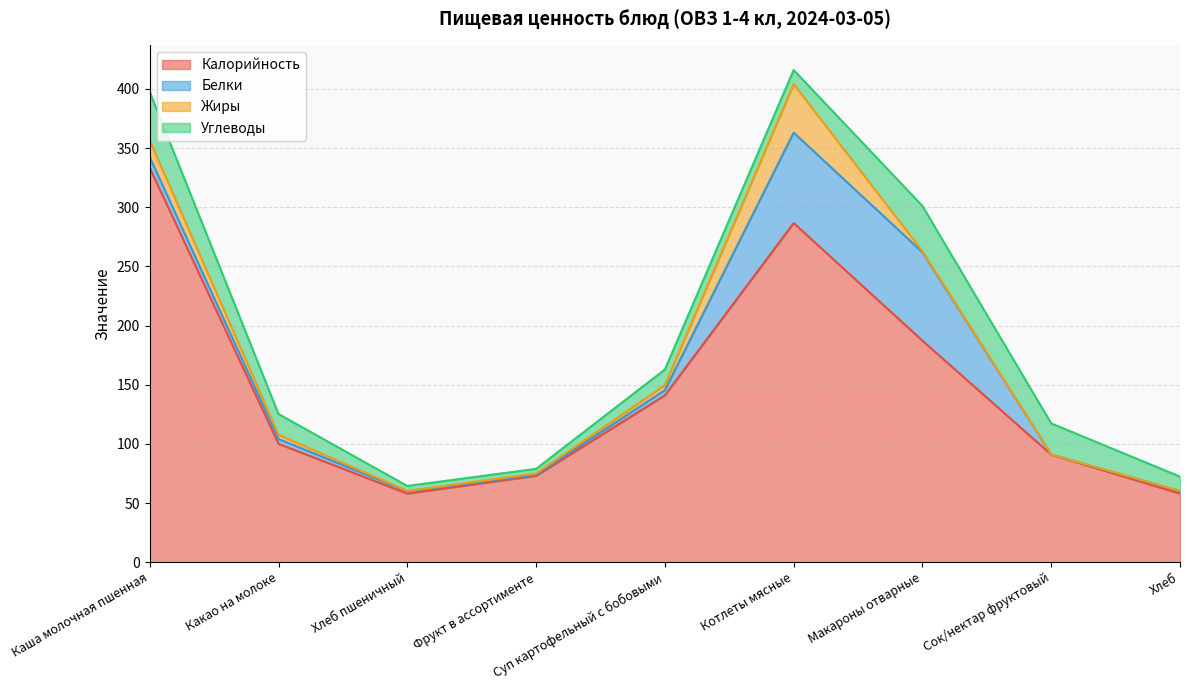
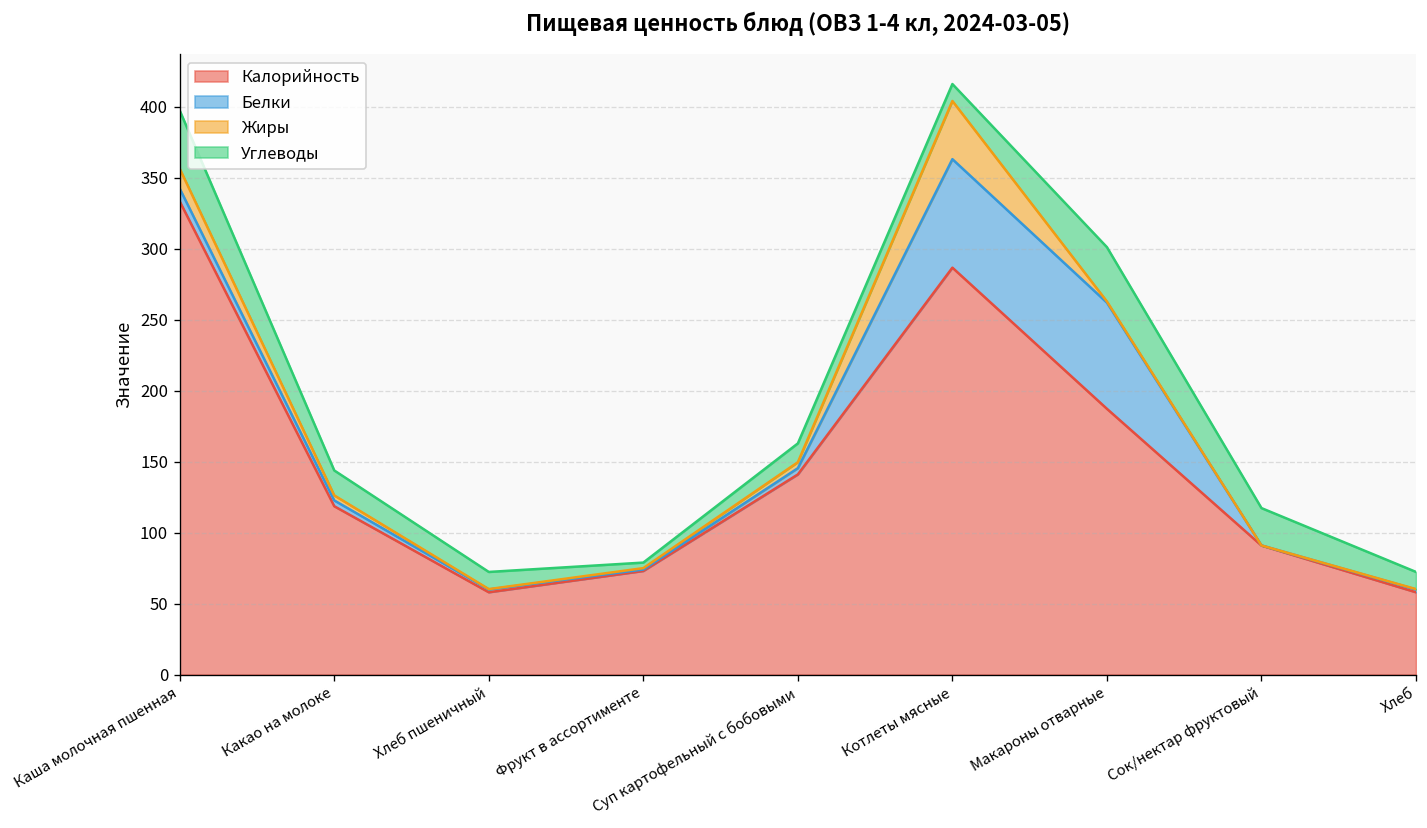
Калорийность, Какао на молоке: 100 -> 119
Углеводы, Хлеб пшеничный: 4 -> 12
